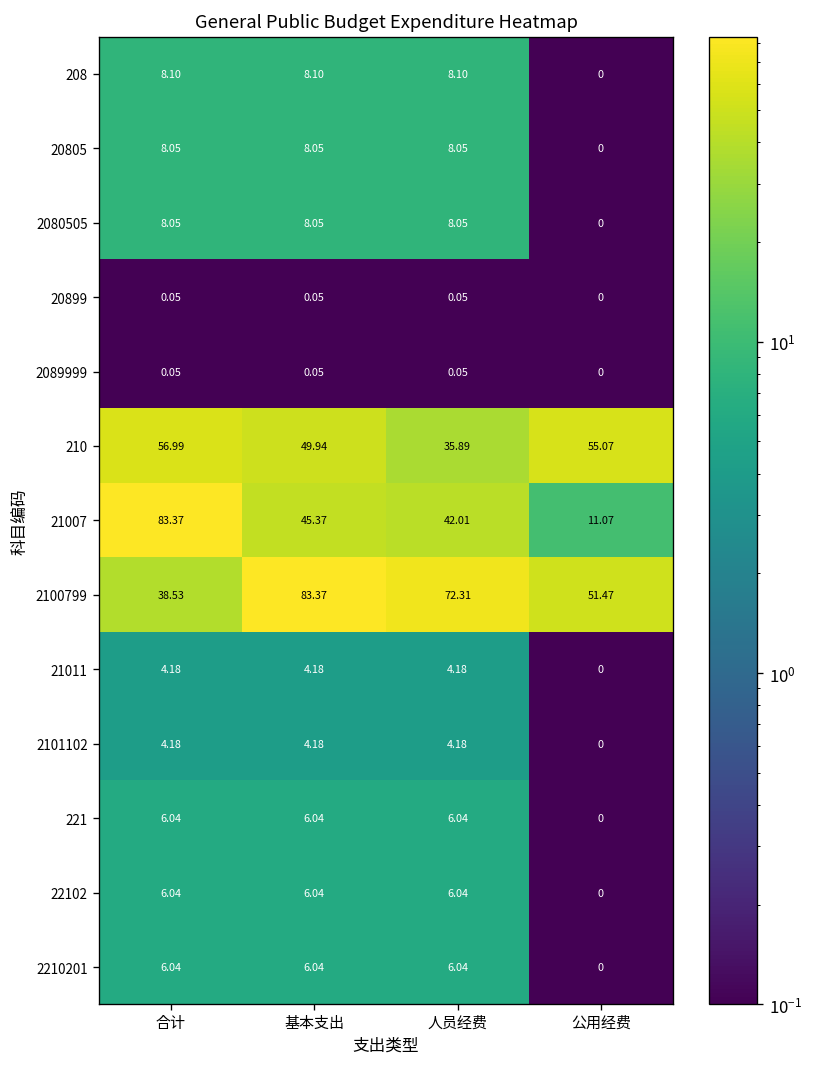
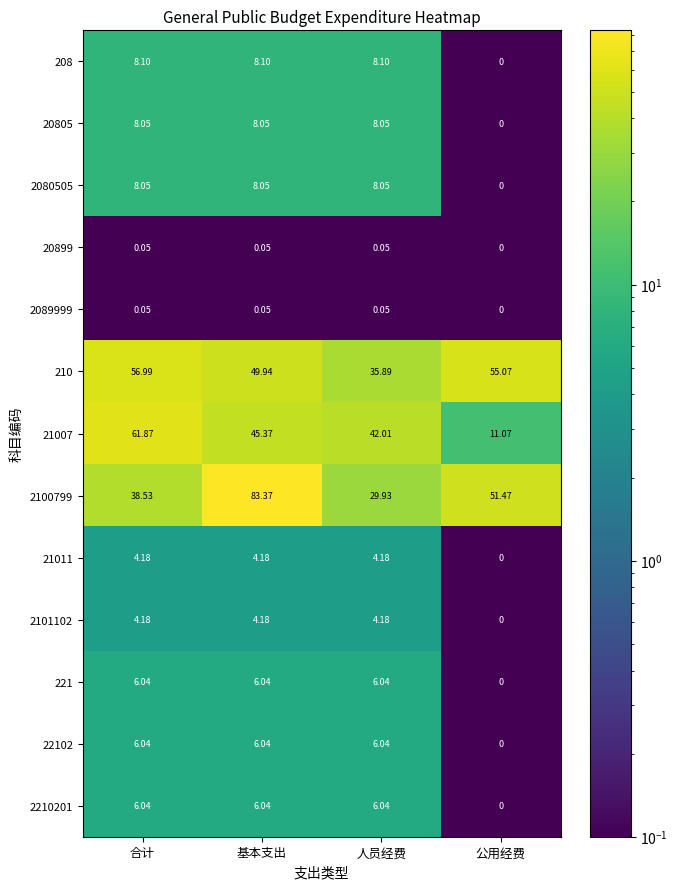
21007, 合计: 83.37 -> 61.87
2100799, 人员经费: 72.31 -> 29.93
